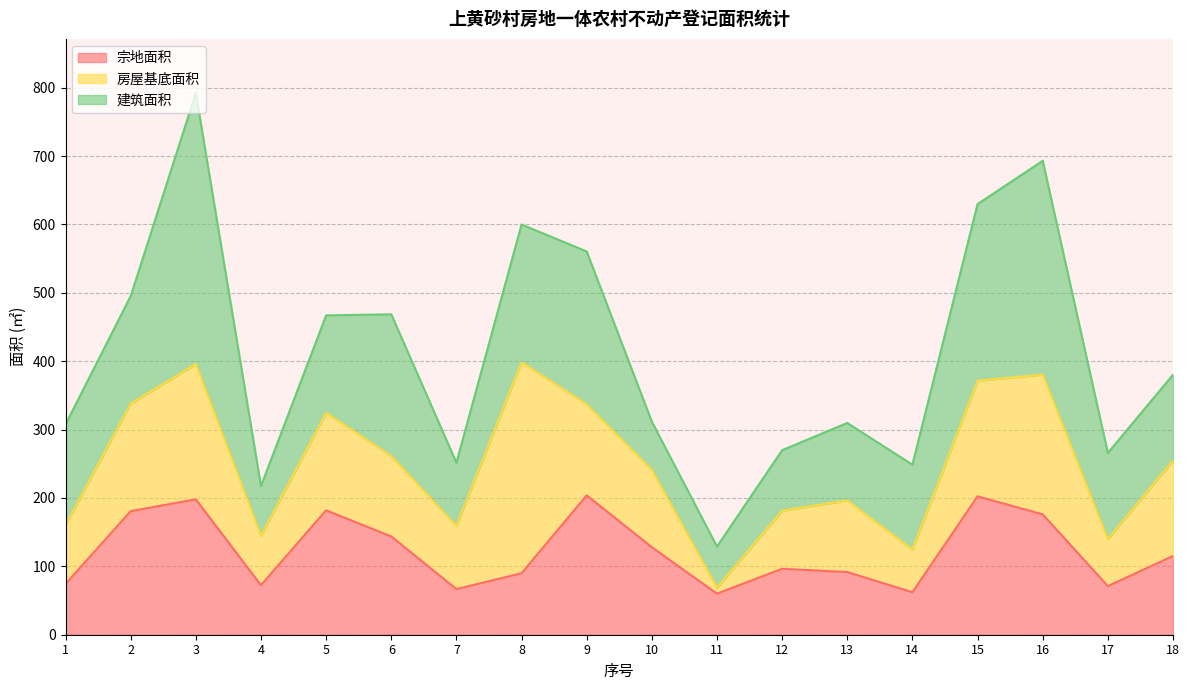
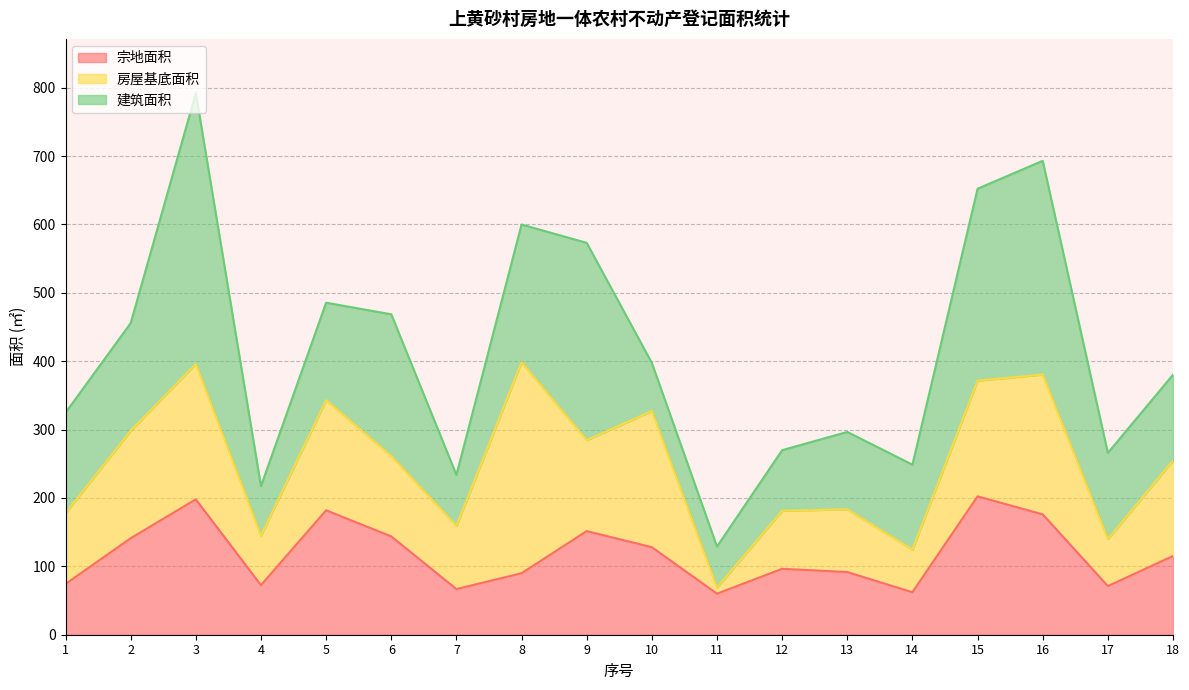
房屋基底面积, 1: 90 -> 100
宗地面积, 2: 180 -> 140
房屋基底面积, 5: 140 -> 160
建筑面积, 7: 90 -> 70
宗地面积, 9: 200 -> 150
建筑面积, 9: 220 -> 290
房屋基底面积, 10: 110 -> 200
房屋基底面积, 13: 100 -> 90
建筑面积, 15: 260 -> 280
